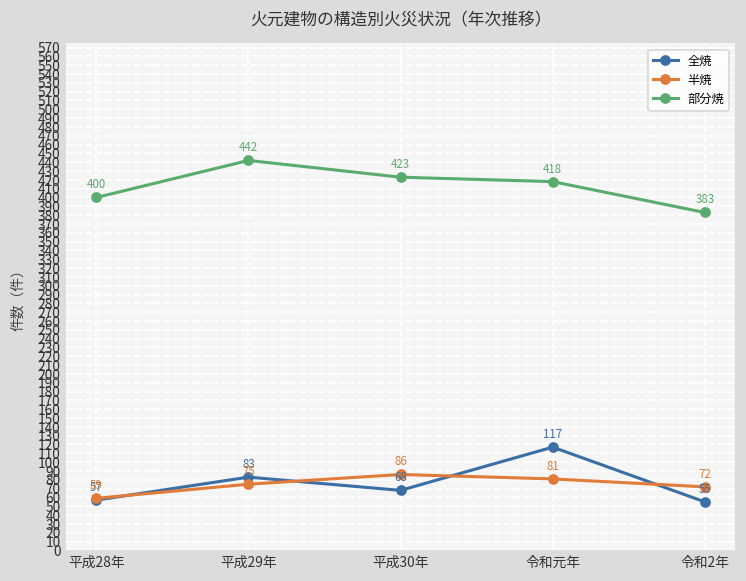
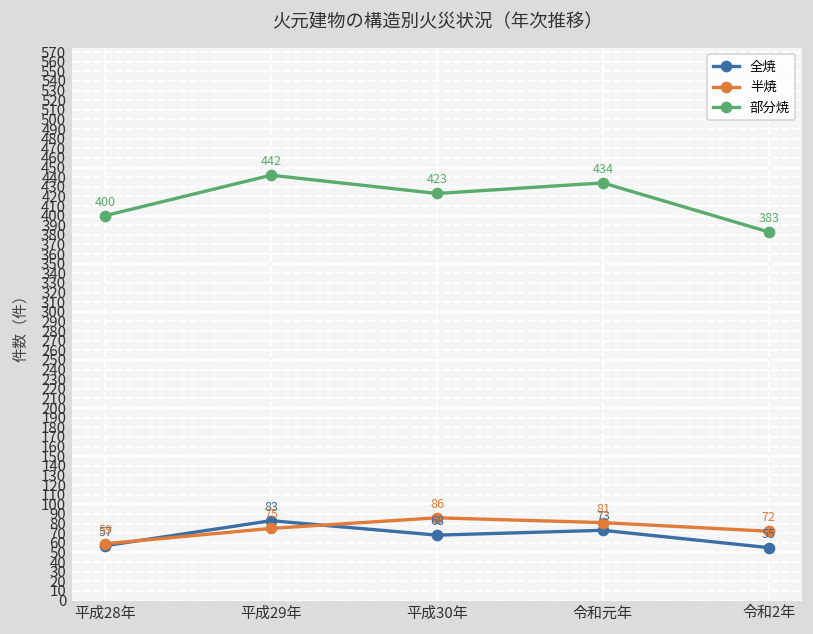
全焼, 令和元年: 117 -> 73
部分焼, 令和元年: 418 -> 434
